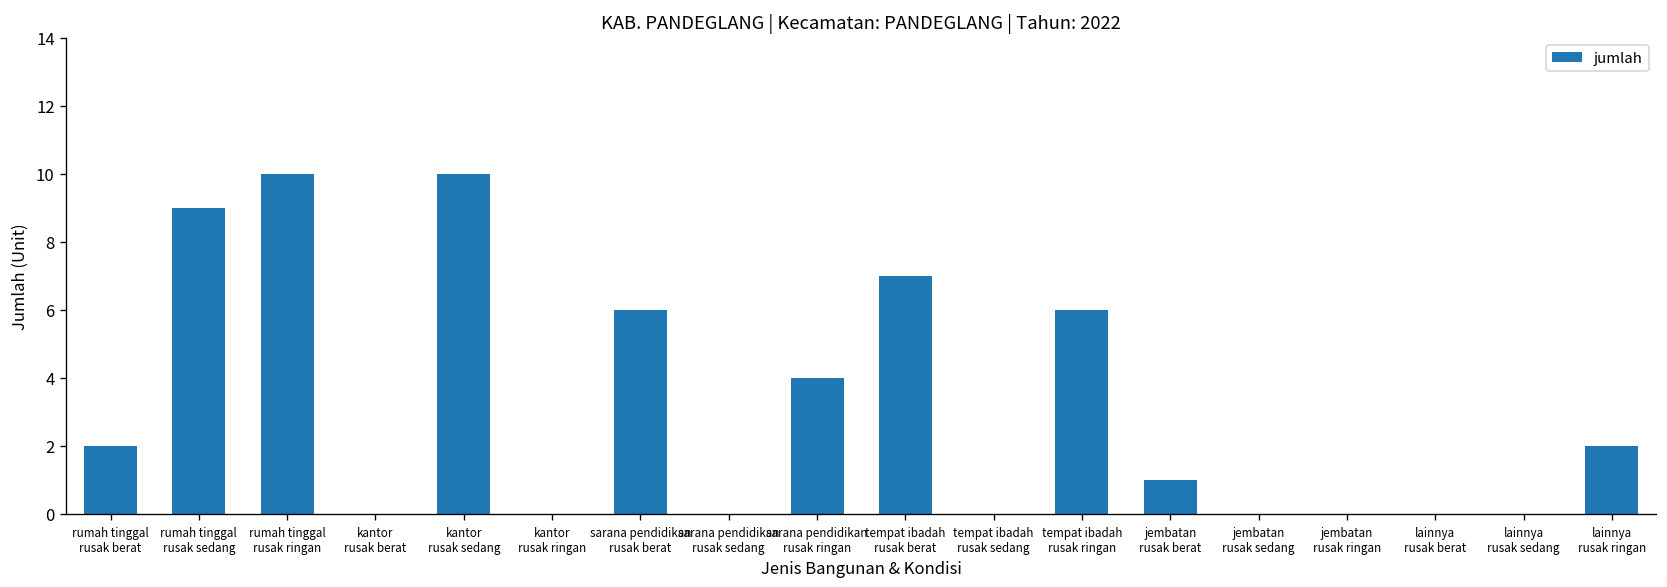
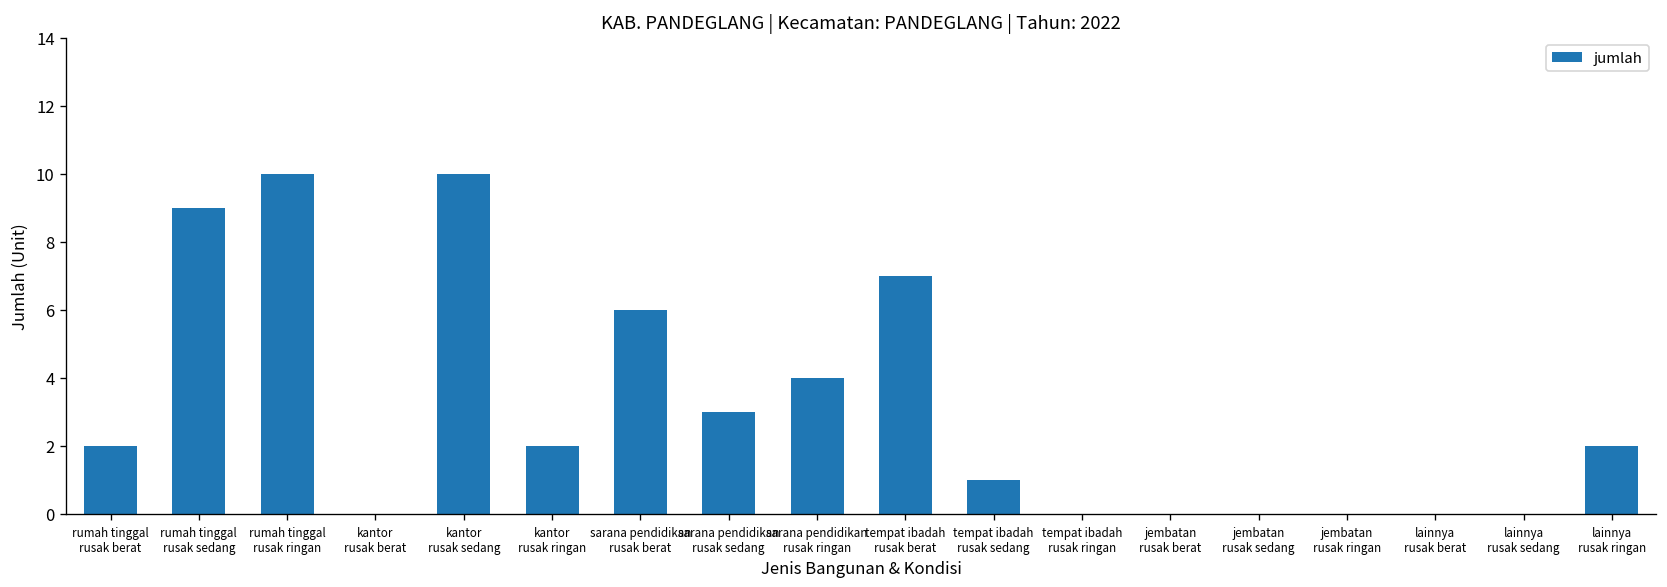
kantor rusak ringan: 0 -> 2
sarana pendidikan rusak sedang: 0 -> 3
tempat ibadah rusak sedang: 0 -> 1
tempat ibadah rusak ringan: 6 -> 0
jembatan rusak berat: 1 -> 0
